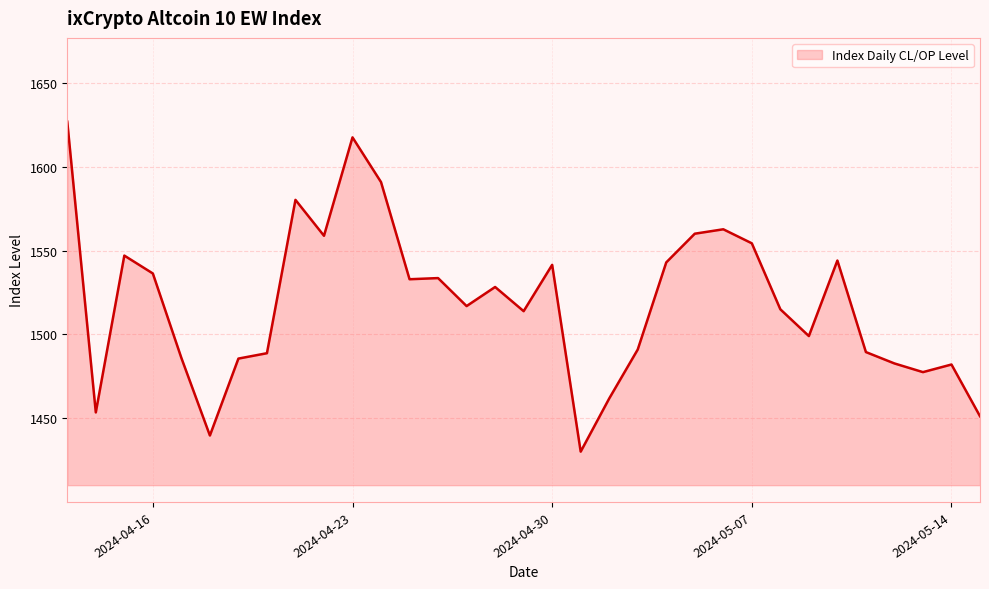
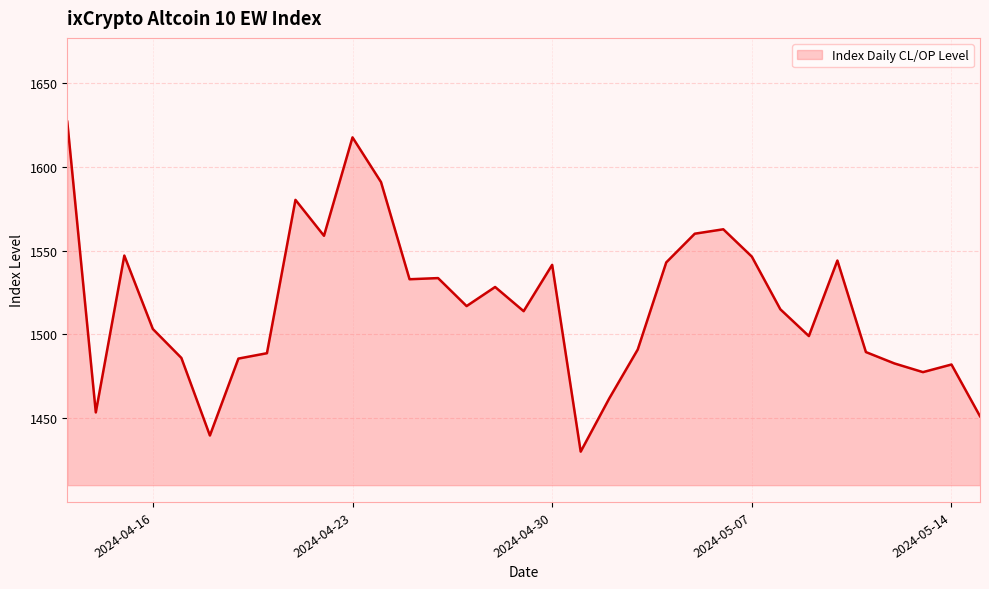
2024-04-16: 1536 -> 1503
2024-05-07: 1554 -> 1546
